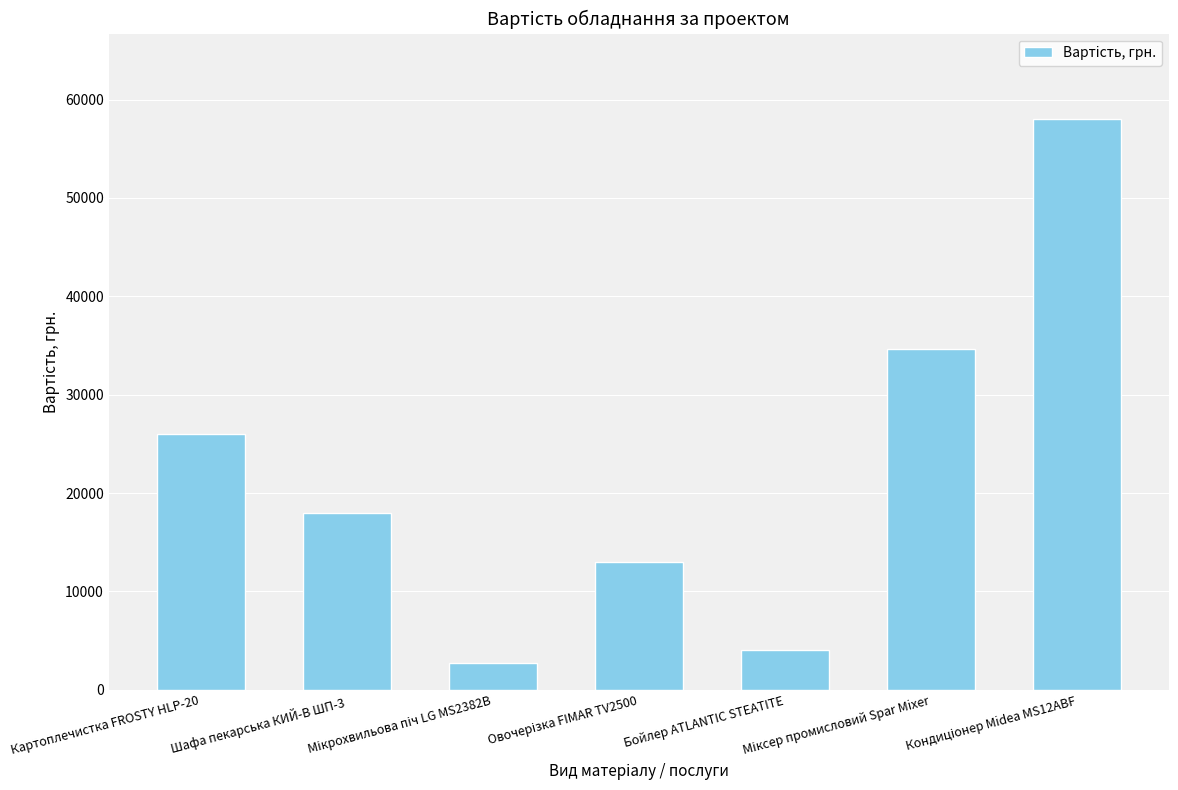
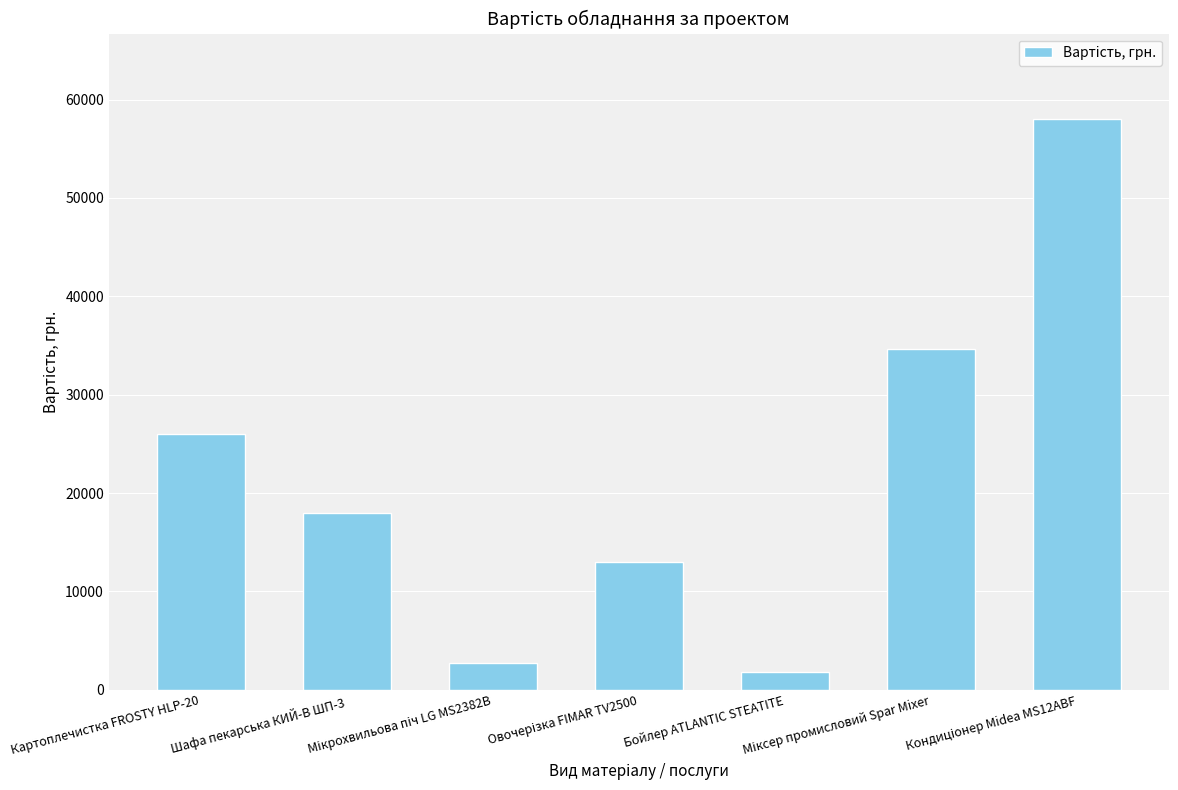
Бойлер ATLANTIC STEATITE: 4000 -> 2000
